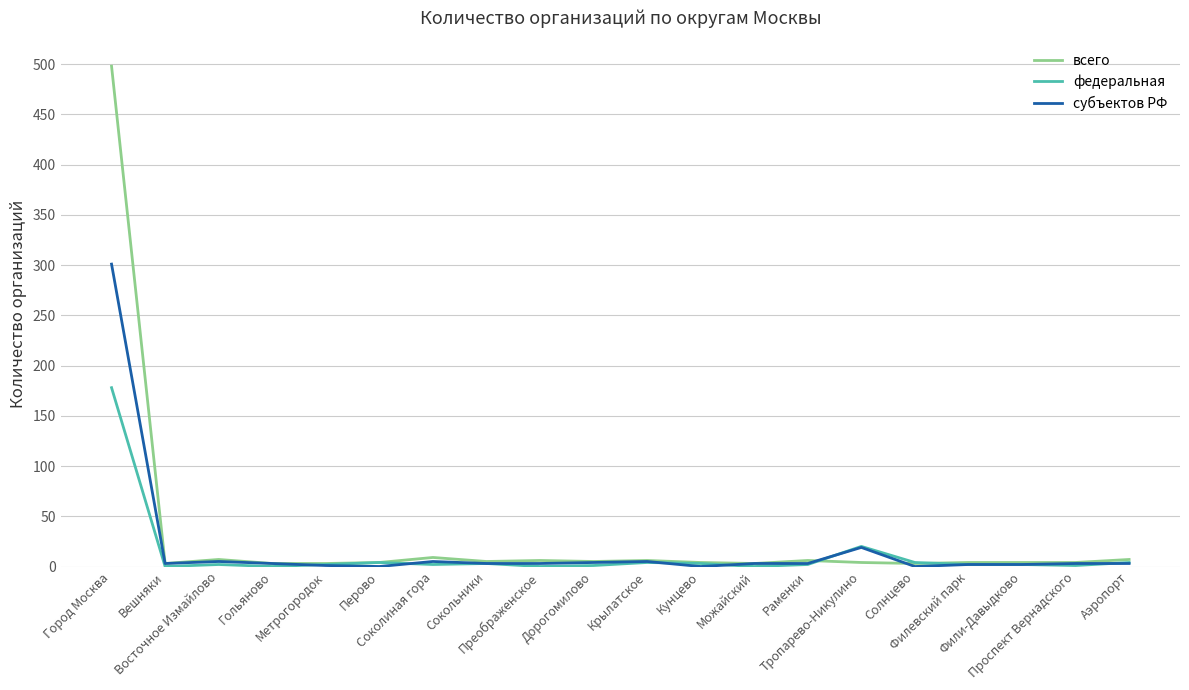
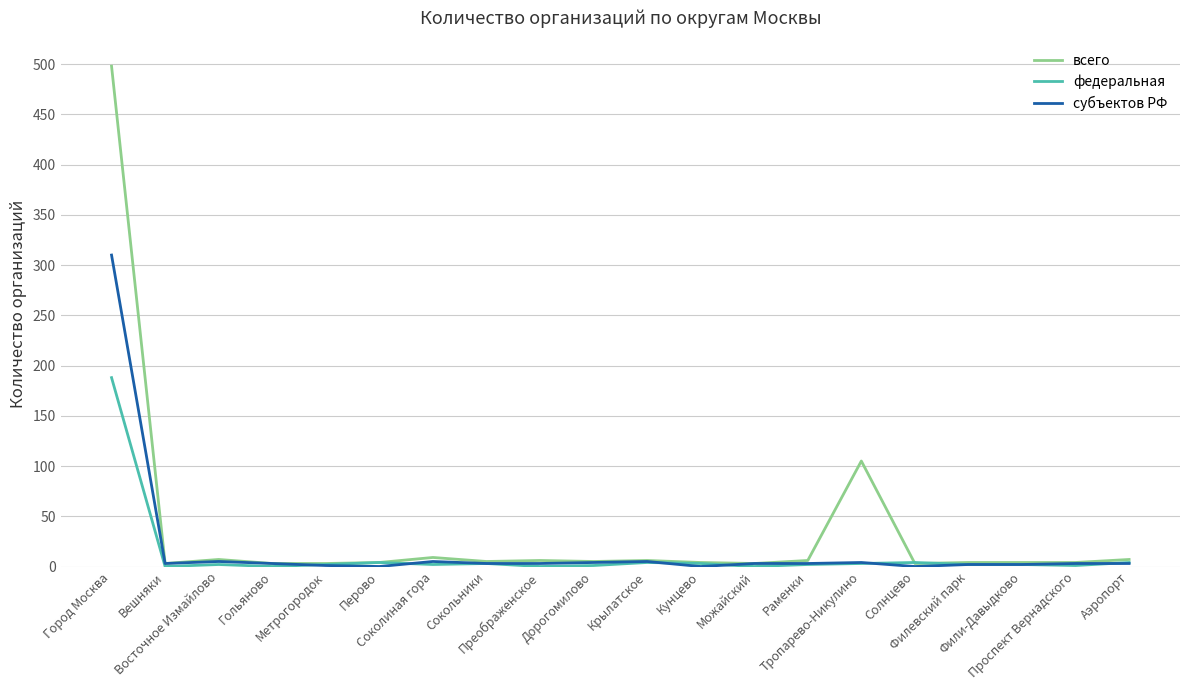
федеральная, Город Москва: 178 -> 188
субъектов РФ, Город Москва: 301 -> 310
всего, Тропарево-Никулино: 4 -> 105
федеральная, Тропарево-Никулино: 20 -> 3
субъектов РФ, Тропарево-Никулино: 19 -> 4
